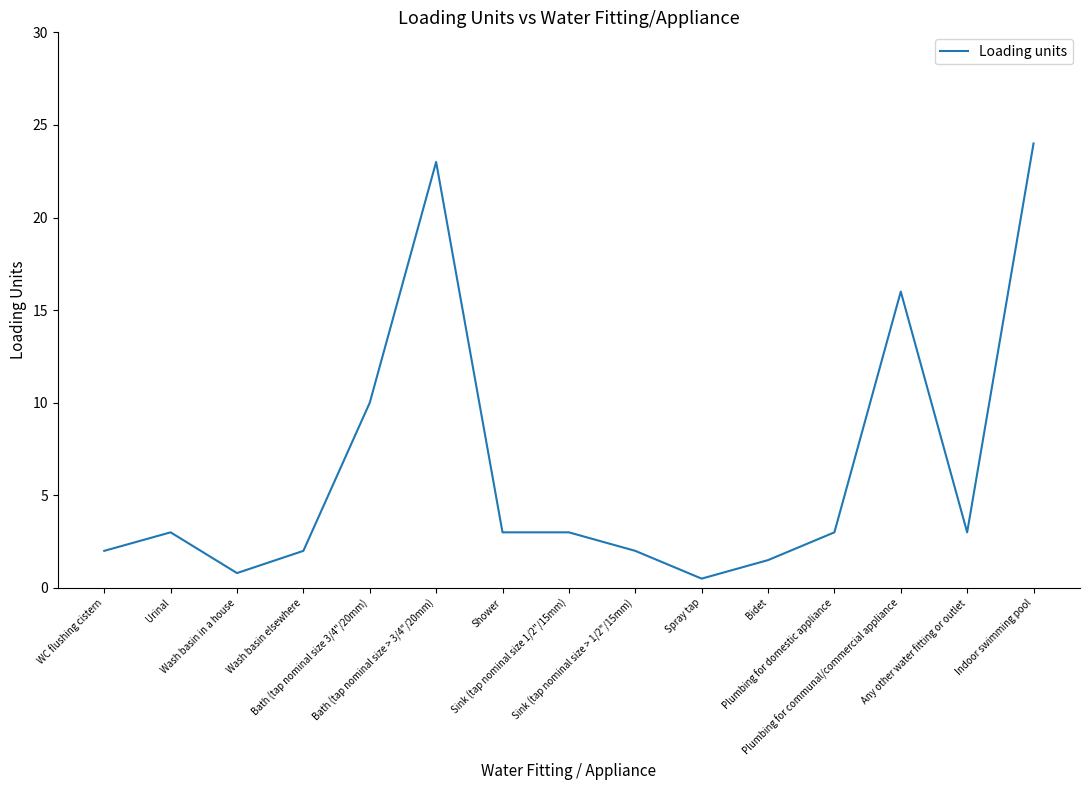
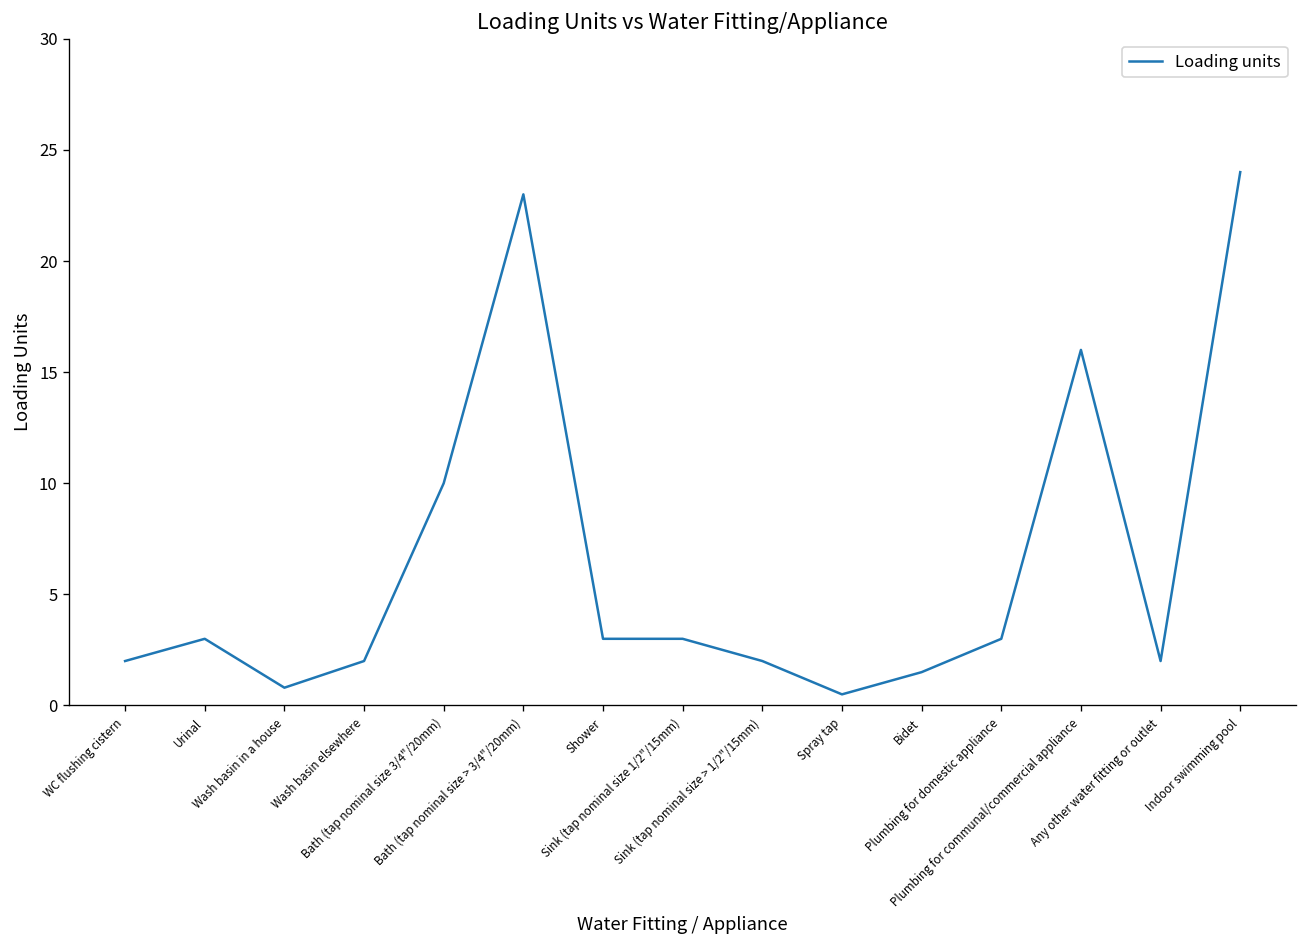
Any other water fitting or outlet: 3 -> 2
